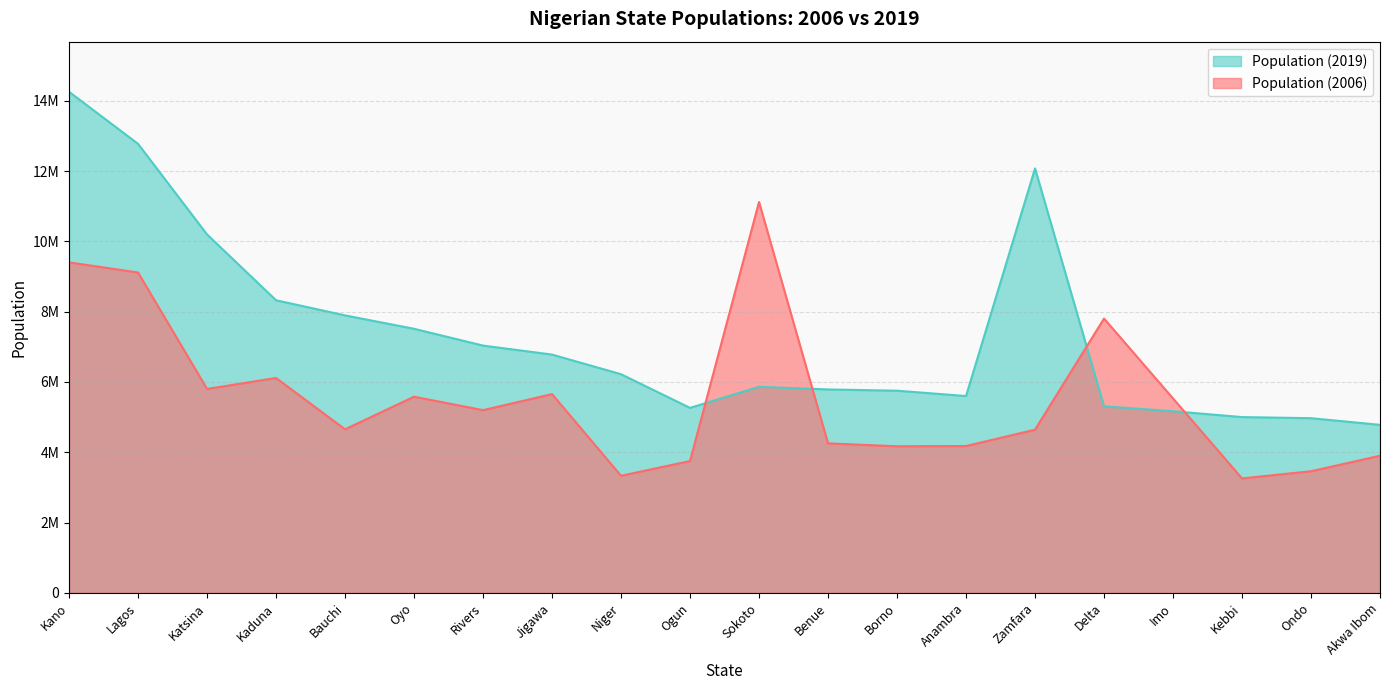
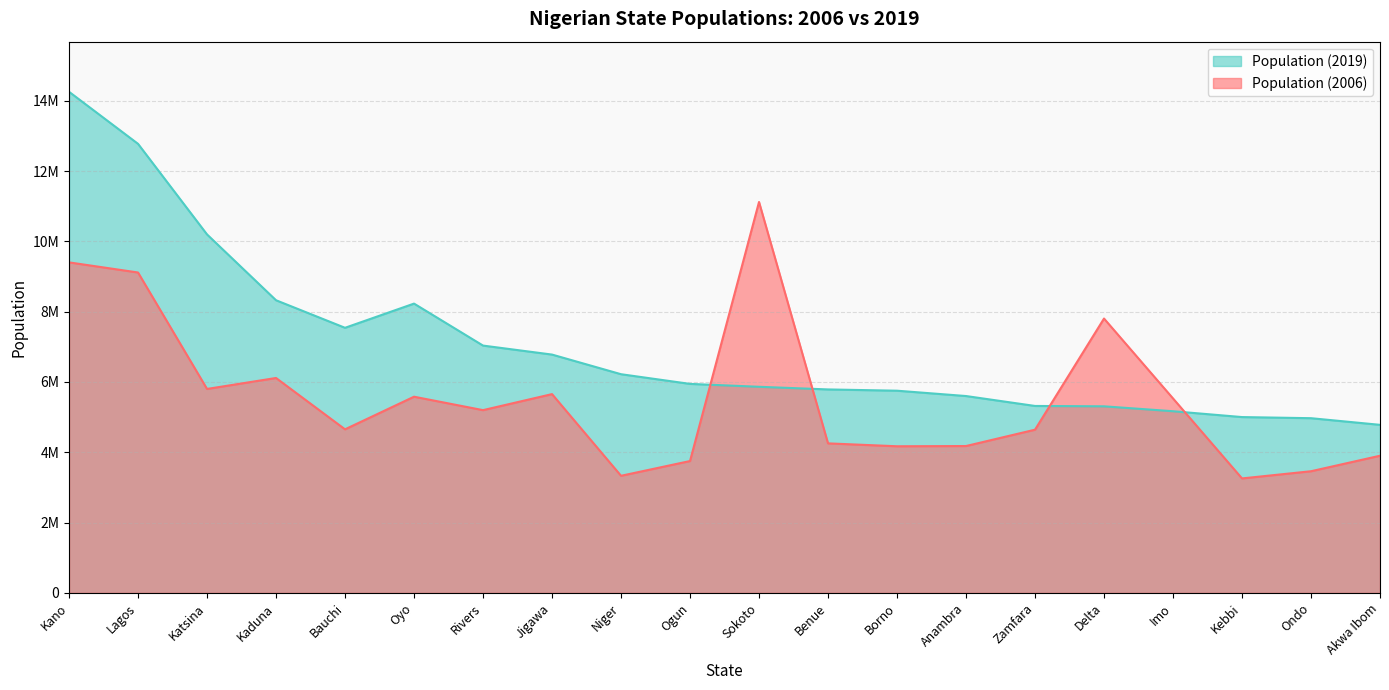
Population (2019), Bauchi: 7900000 -> 7500000
Population (2019), Oyo: 7500000 -> 8200000
Population (2019), Ogun: 5300000 -> 5900000
Population (2019), Zamfara: 12100000 -> 5300000
